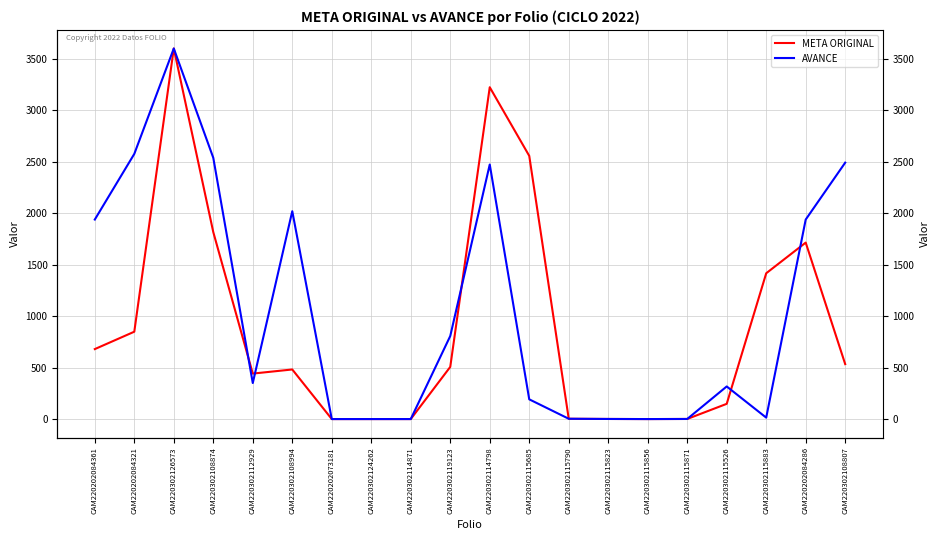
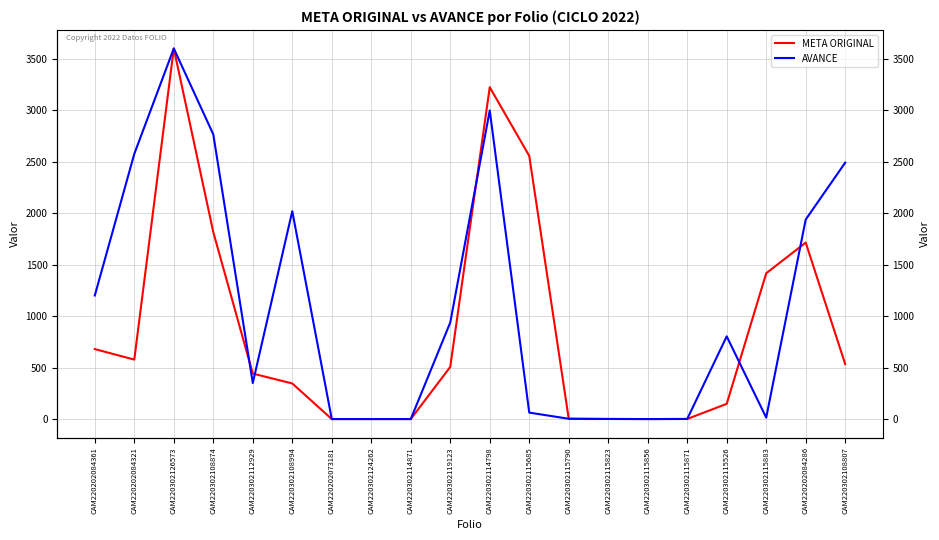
AVANCE, CAM220202084361: 1940 -> 1200
META ORIGINAL, CAM220202084321: 850 -> 580
AVANCE, CAM220302108874: 2540 -> 2770
META ORIGINAL, CAM220302108994: 480 -> 350
AVANCE, CAM220302119123: 810 -> 940
AVANCE, CAM220302114798: 2480 -> 3000
AVANCE, CAM220302115685: 190 -> 60
AVANCE, CAM220302115526: 320 -> 800
